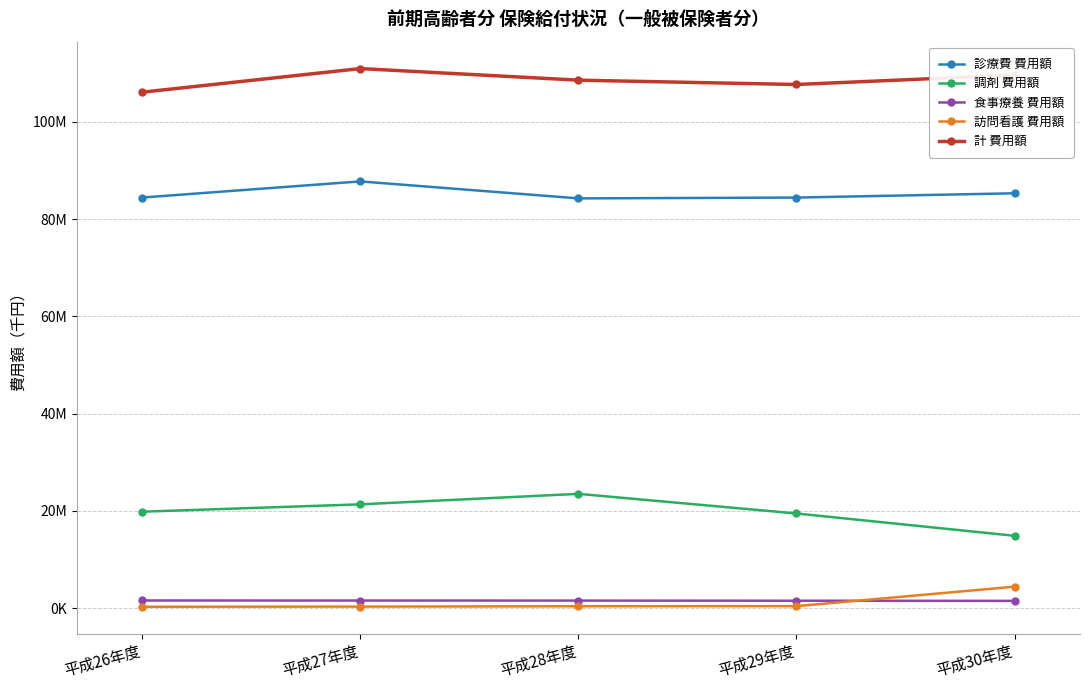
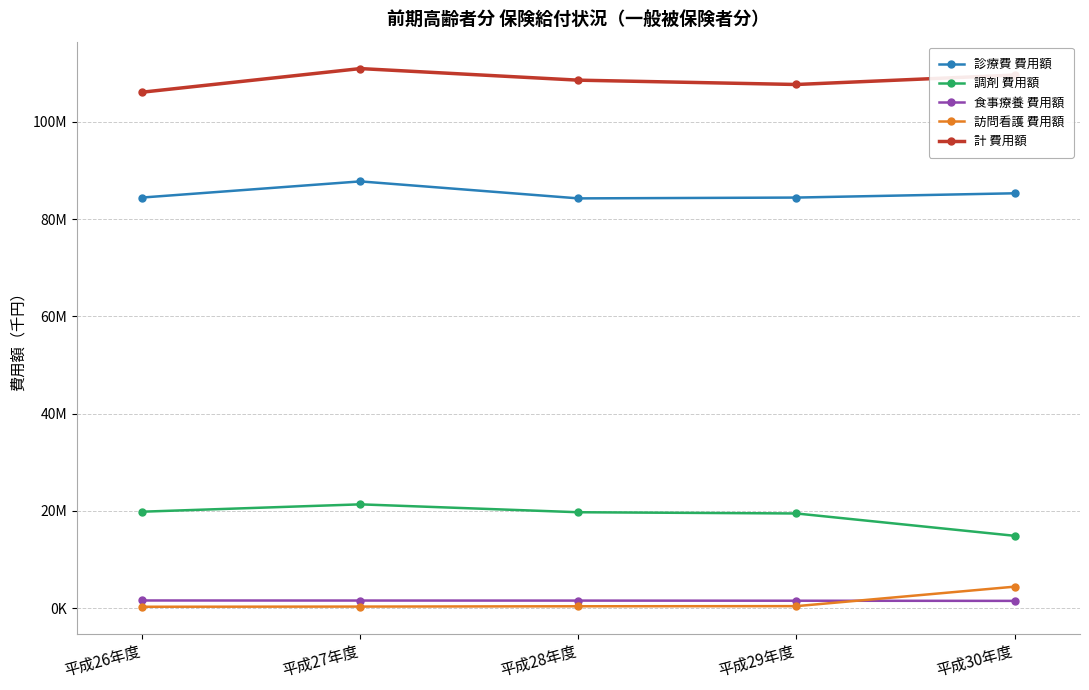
調剤 費用額, 平成28年度: 24000000 -> 20000000
